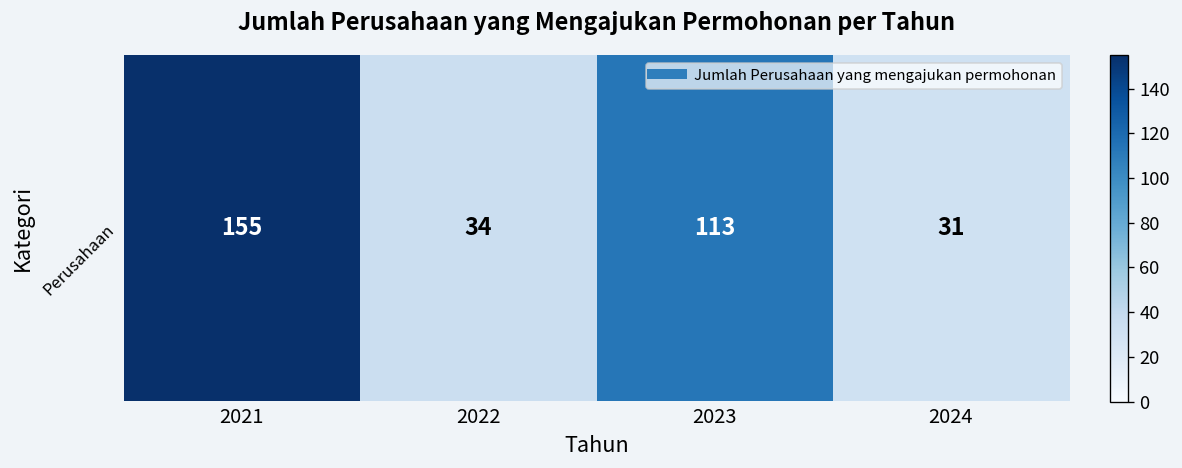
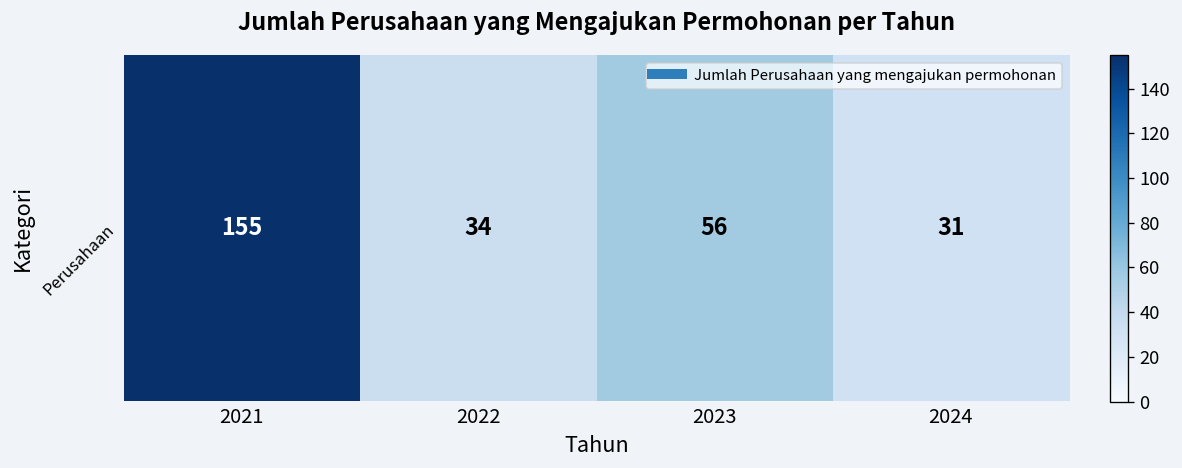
Perusahaan, 2023: 113 -> 56
